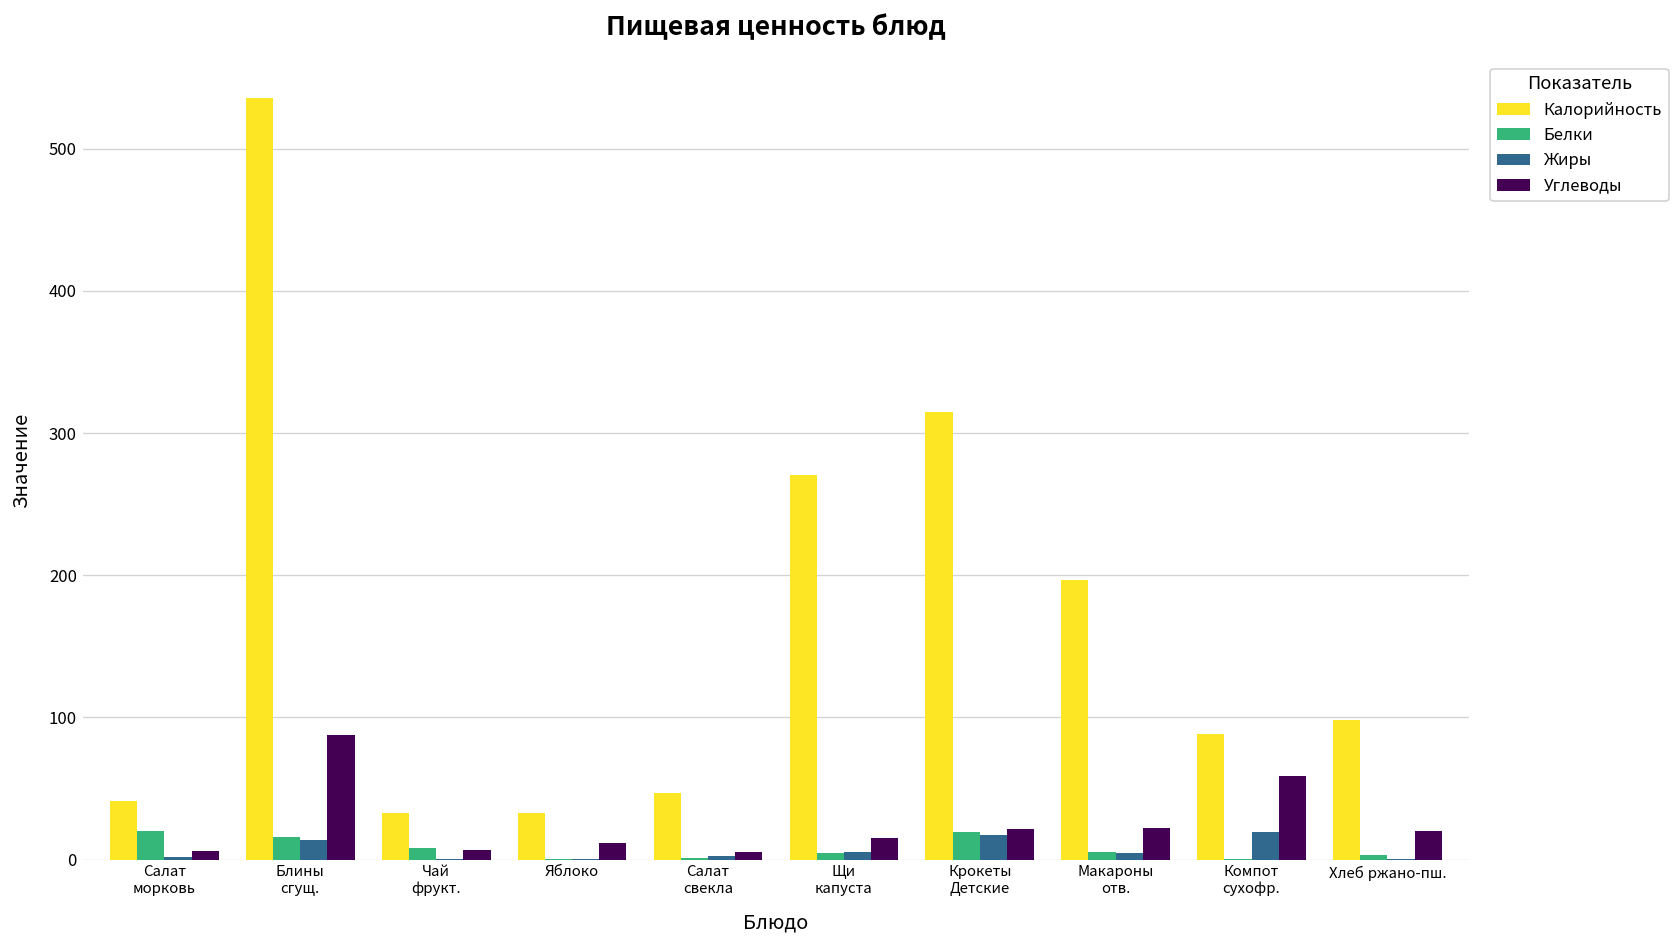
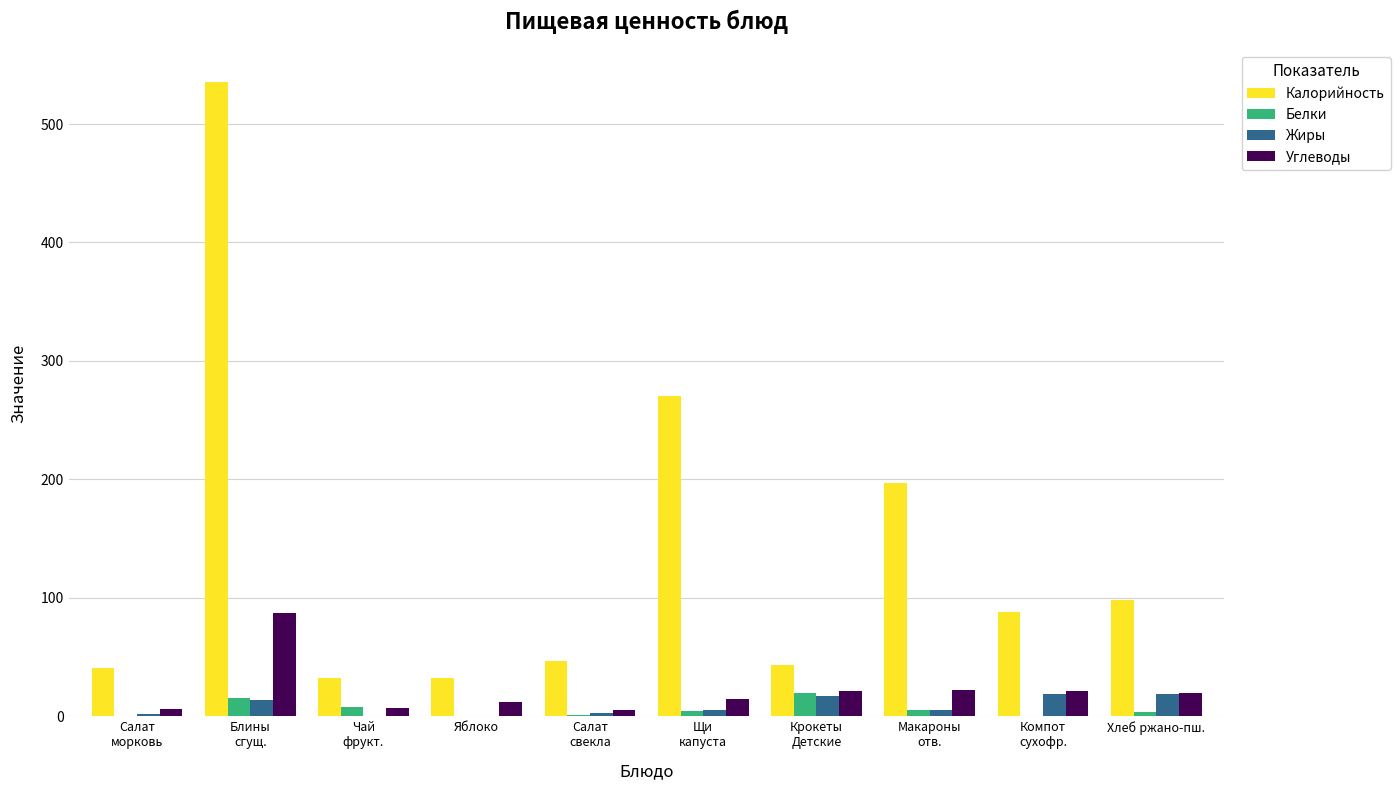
Белки, Салат морковь: 20 -> 1
Калорийность, Крокеты Детские: 315 -> 43
Углеводы, Компот сухофр.: 59 -> 22
Жиры, Хлеб ржано-пш.: 1 -> 19
